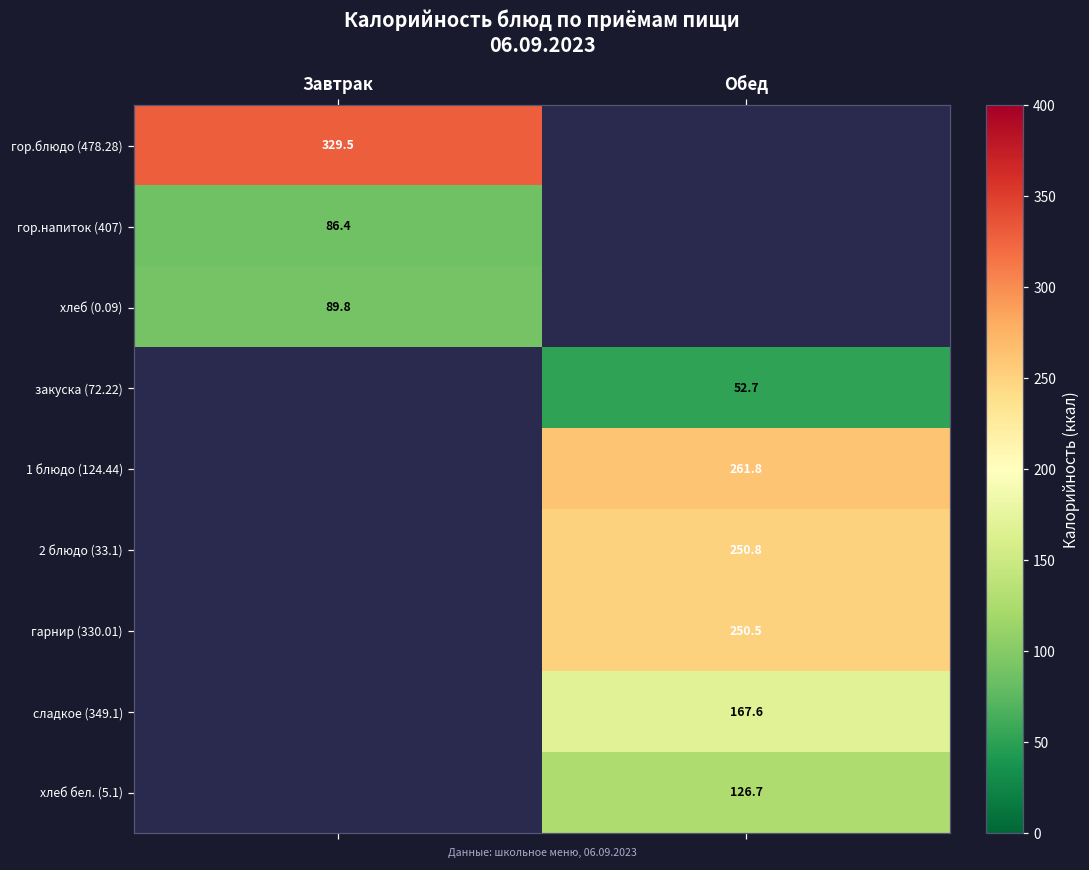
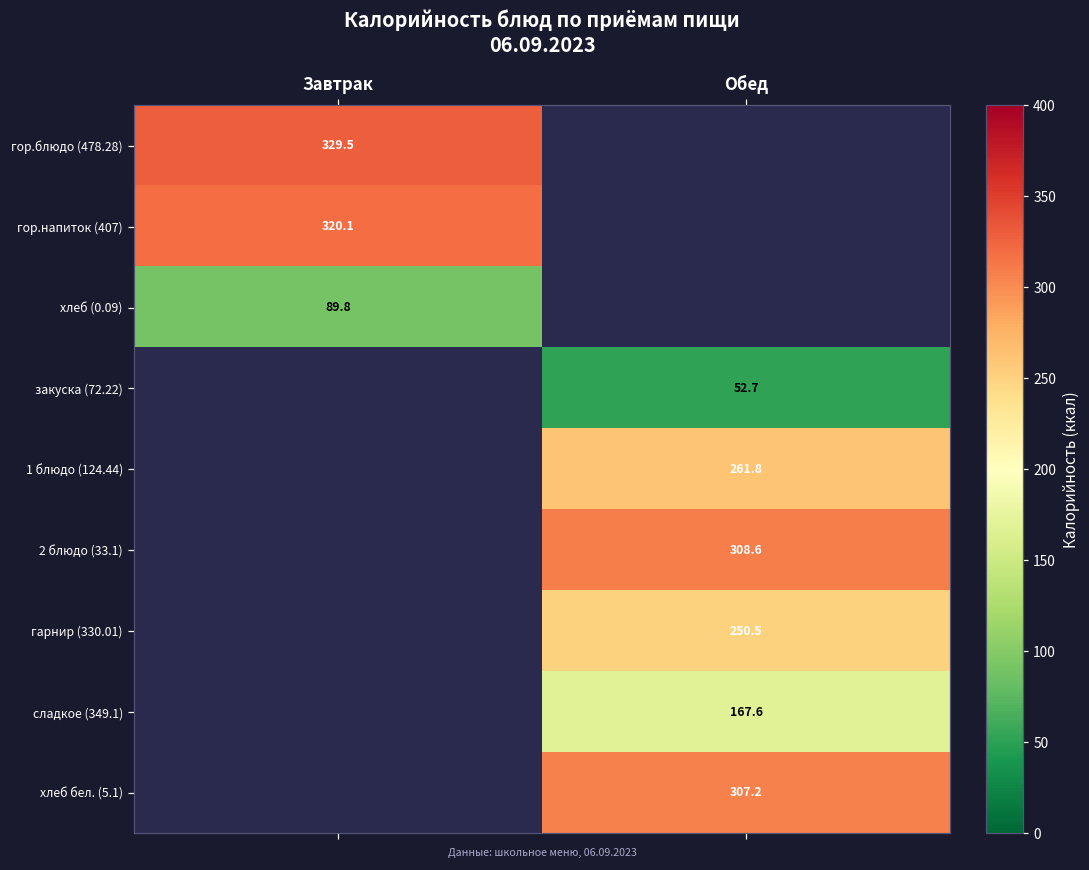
гор.напиток (407), Завтрак: 86.4 -> 320.1
2 блюдо (33.1), Обед: 250.8 -> 308.6
хлеб бел. (5.1), Обед: 126.7 -> 307.2
